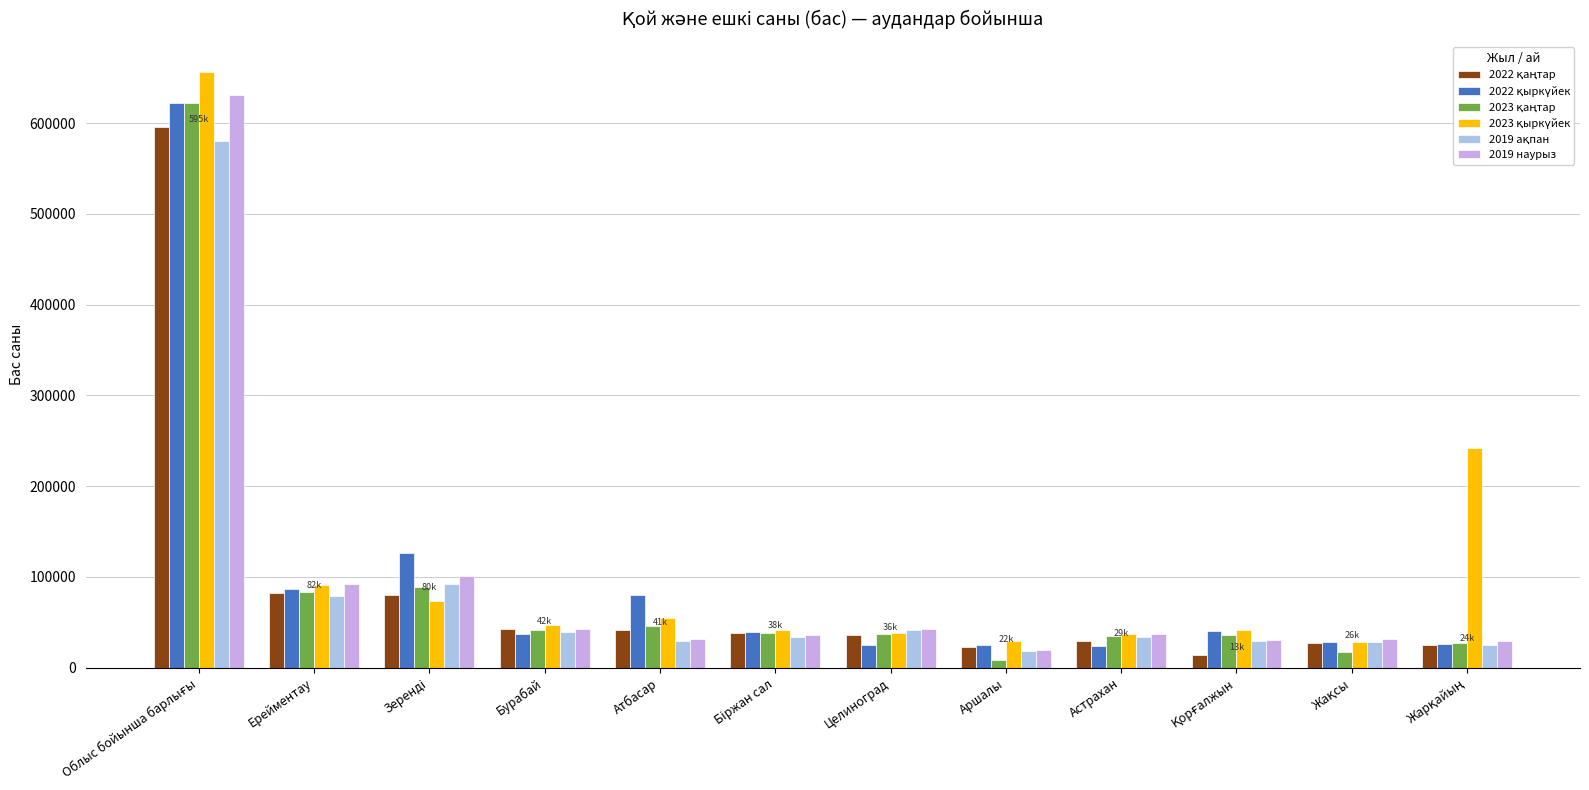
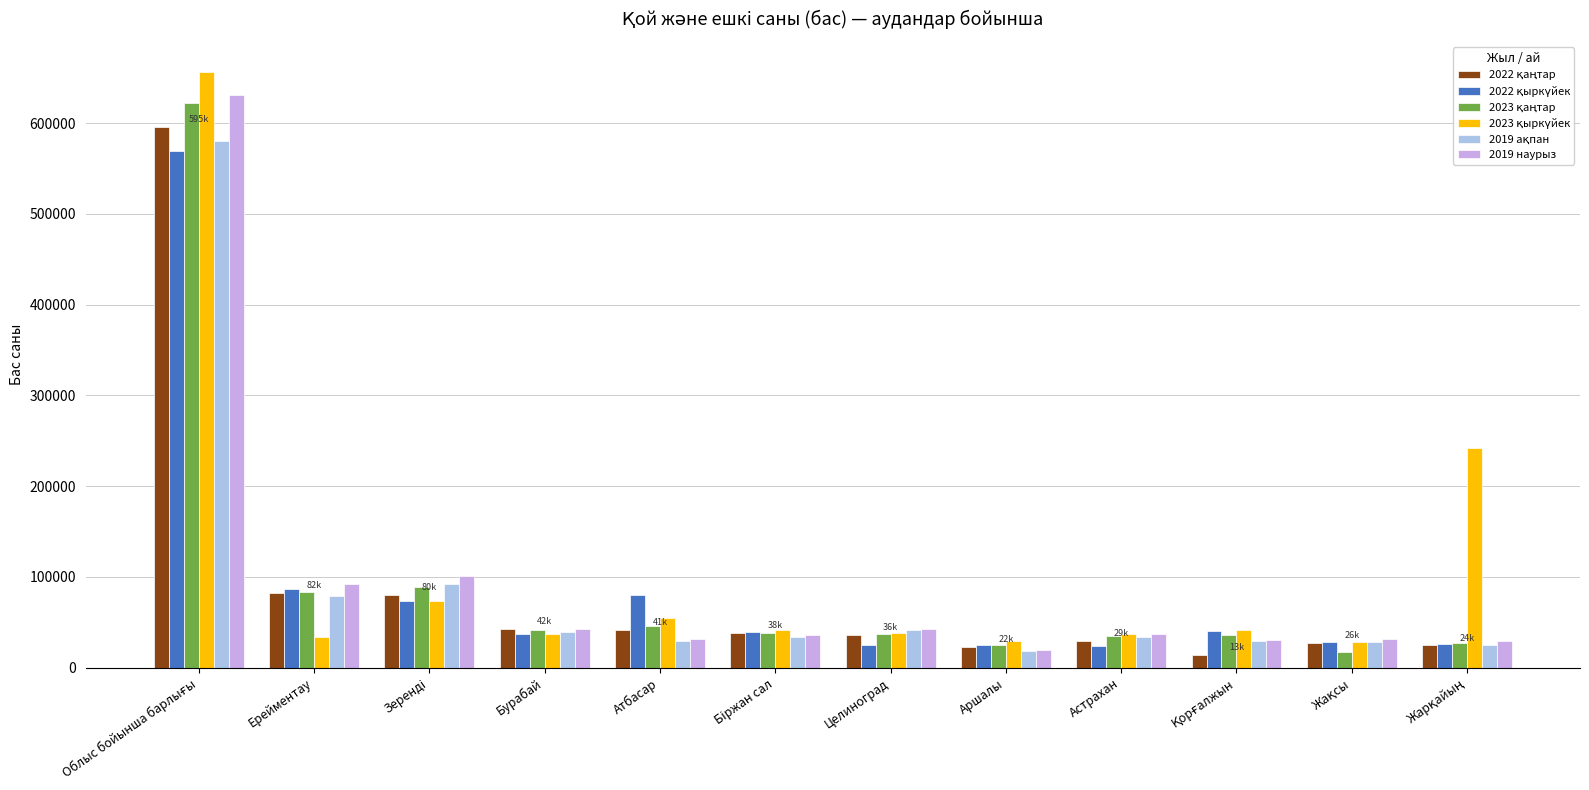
2022 қыркүйек, Облыс бойынша барлығы: 620000 -> 570000
2023 қыркүйек, Ерейментау: 90000 -> 30000
2022 қыркүйек, Зеренді: 130000 -> 70000
2023 қыркүйек, Бурабай: 50000 -> 40000
2023 қаңтар, Аршалы: 10000 -> 20000
